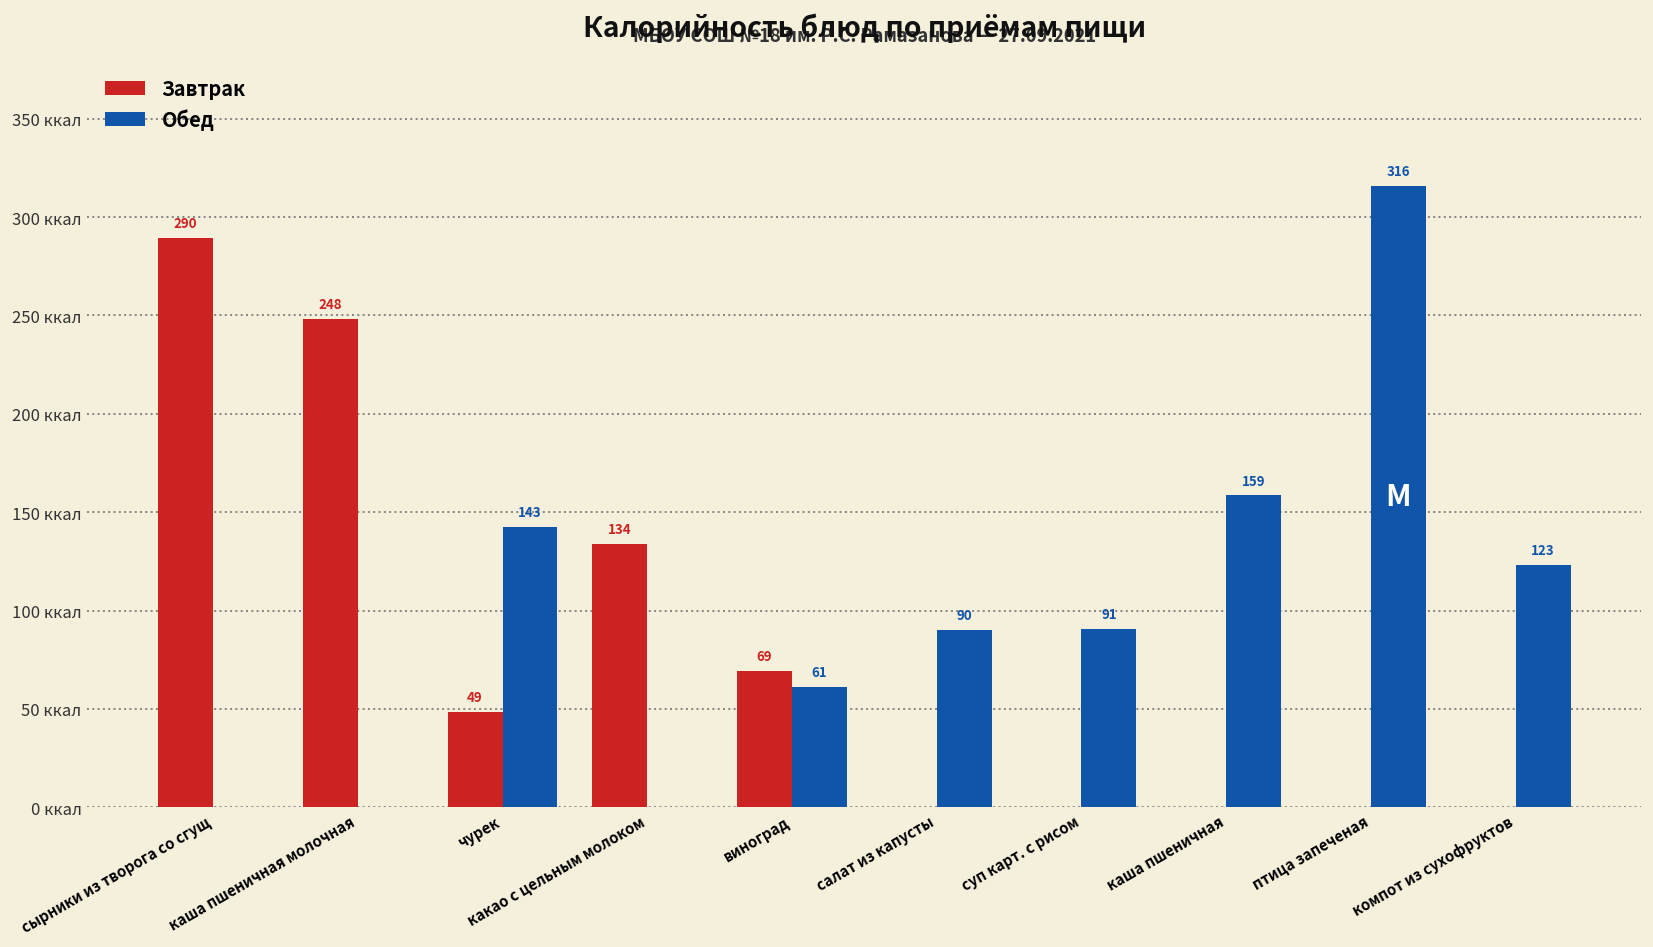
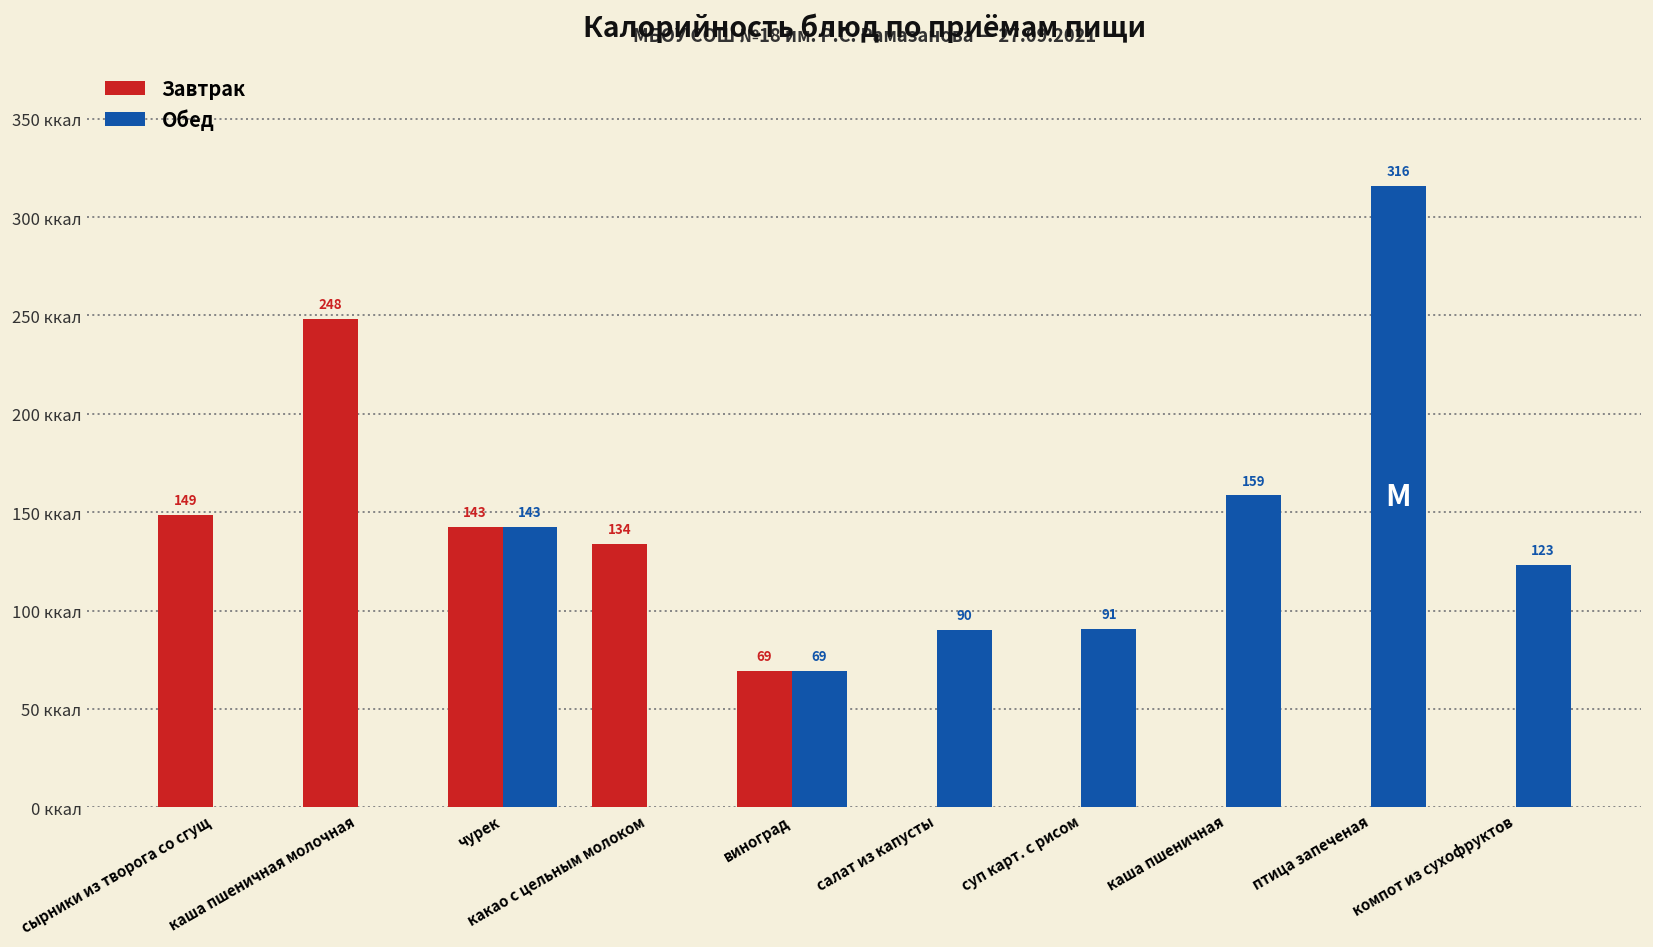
Завтрак, сырники из творога со сгущ: 290 -> 149
Завтрак, чурек: 49 -> 143
Обед, виноград: 61 -> 69
